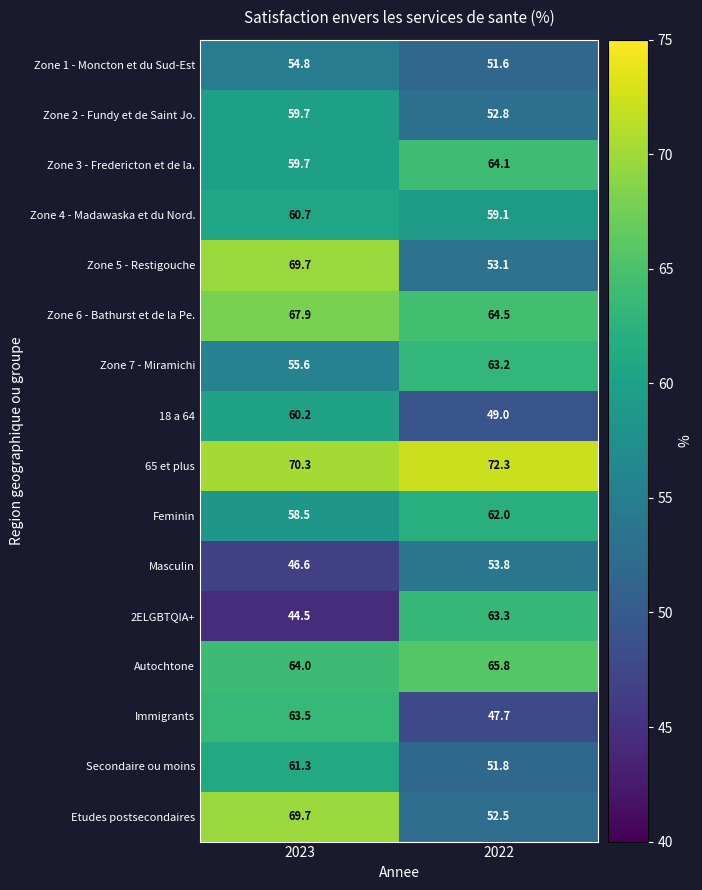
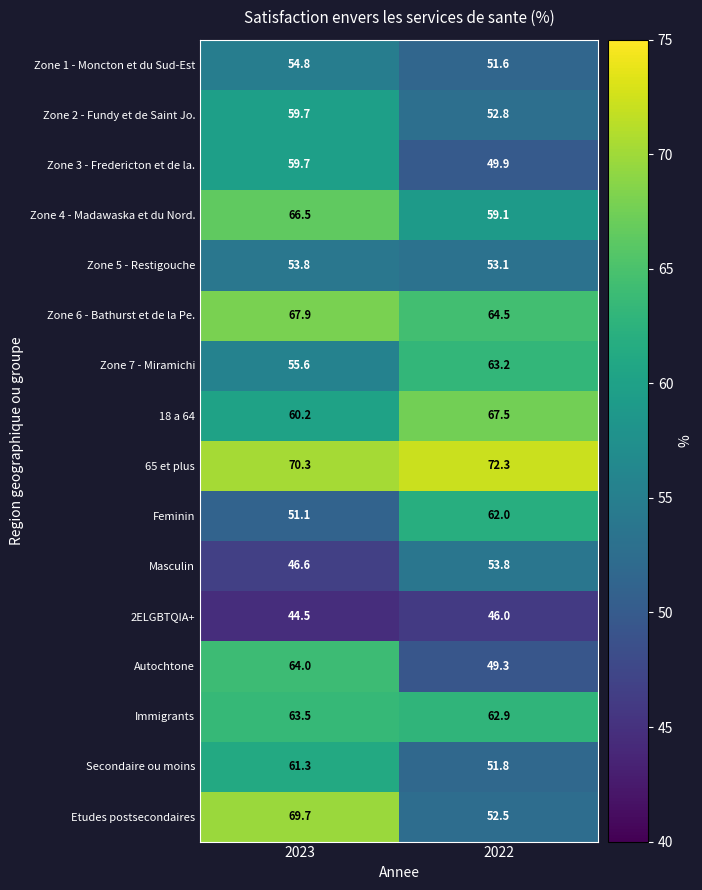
Zone 3 - Fredericton et de la., 2022: 64.1 -> 49.9
Zone 4 - Madawaska et du Nord., 2023: 60.7 -> 66.5
Zone 5 - Restigouche, 2023: 69.7 -> 53.8
18 a 64, 2022: 49.0 -> 67.5
Feminin, 2023: 58.5 -> 51.1
2ELGBTQIA+, 2022: 63.3 -> 46.0
Autochtone, 2022: 65.8 -> 49.3
Immigrants, 2022: 47.7 -> 62.9
